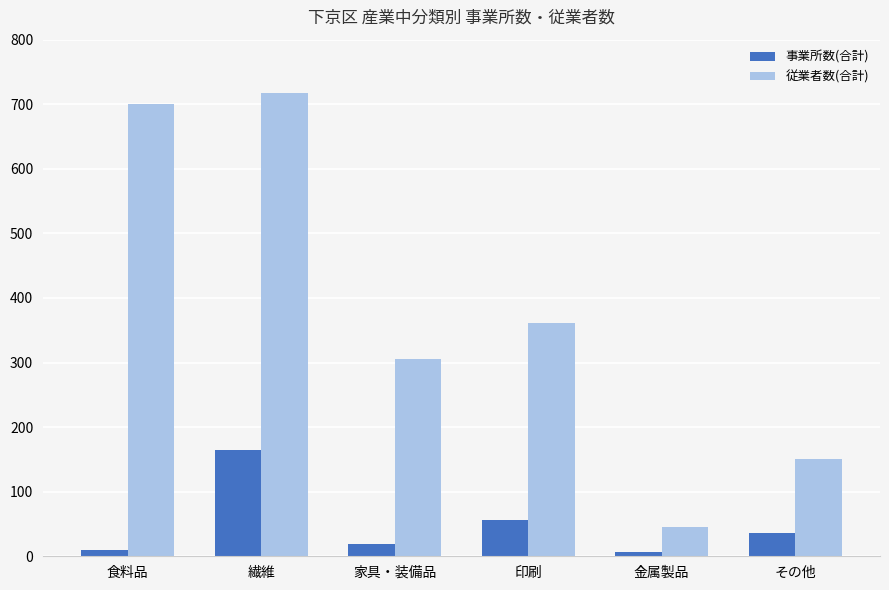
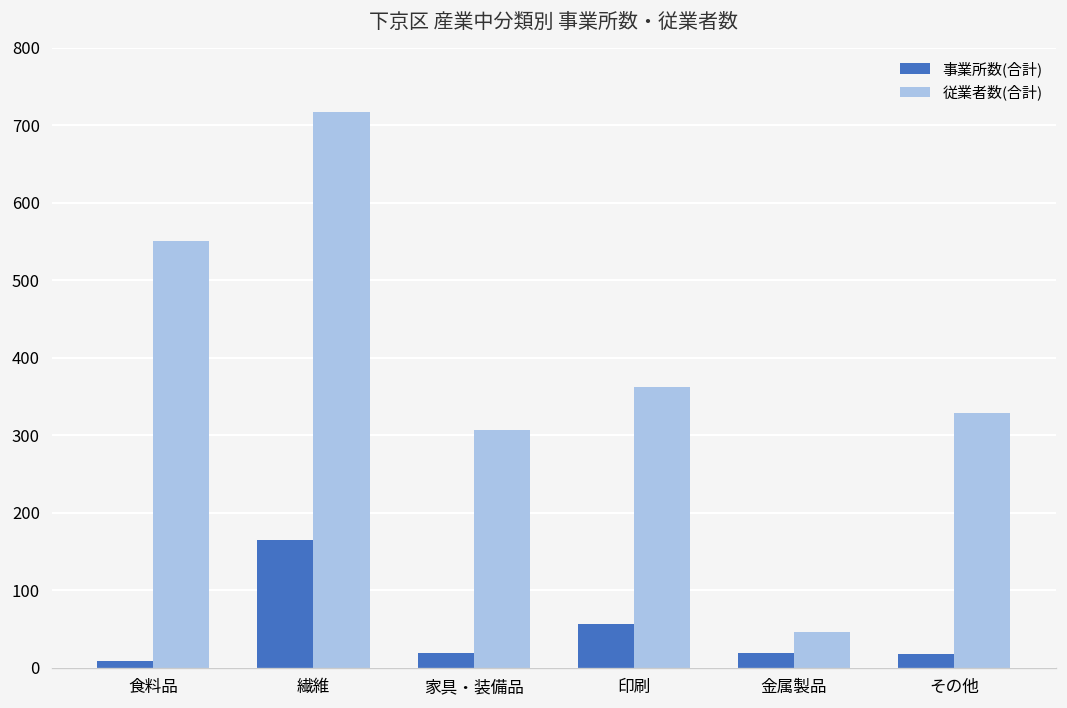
従業者数(合計), 食料品: 700 -> 550
事業所数(合計), 金属製品: 10 -> 20
事業所数(合計), その他: 40 -> 20
従業者数(合計), その他: 150 -> 330
